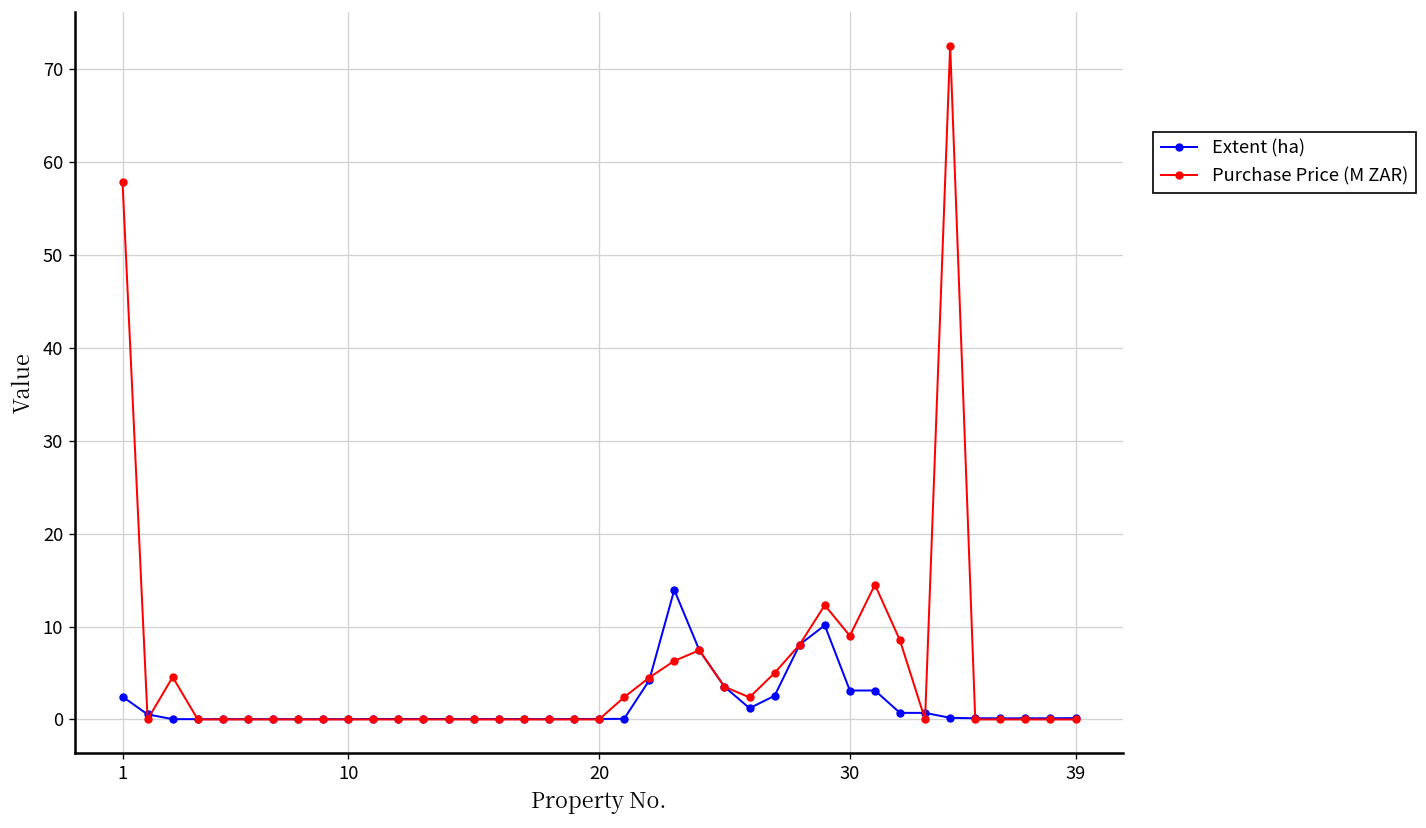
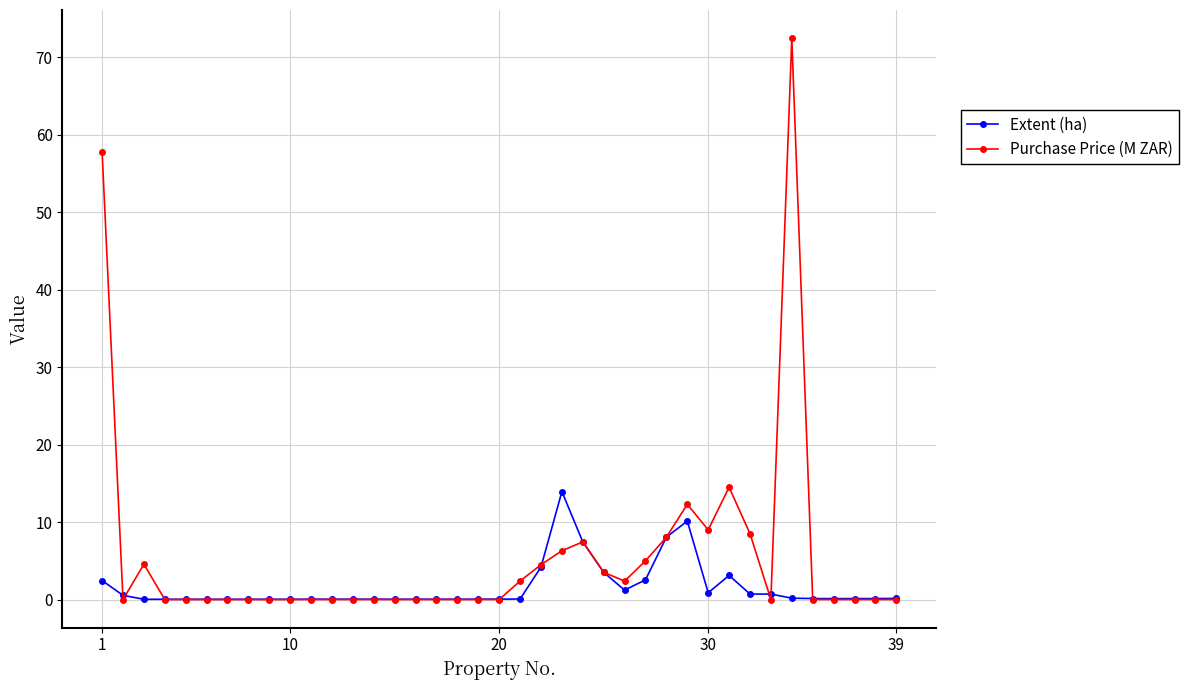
Extent (ha), 30: 3 -> 1
